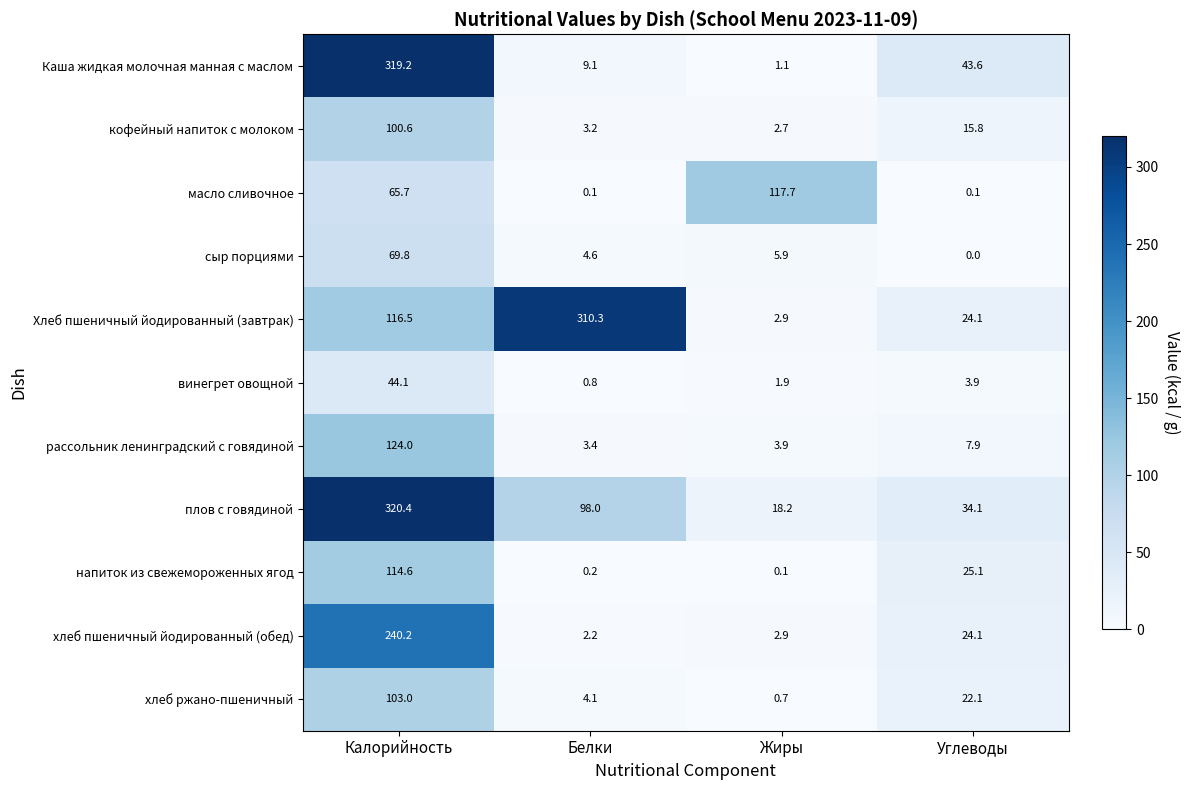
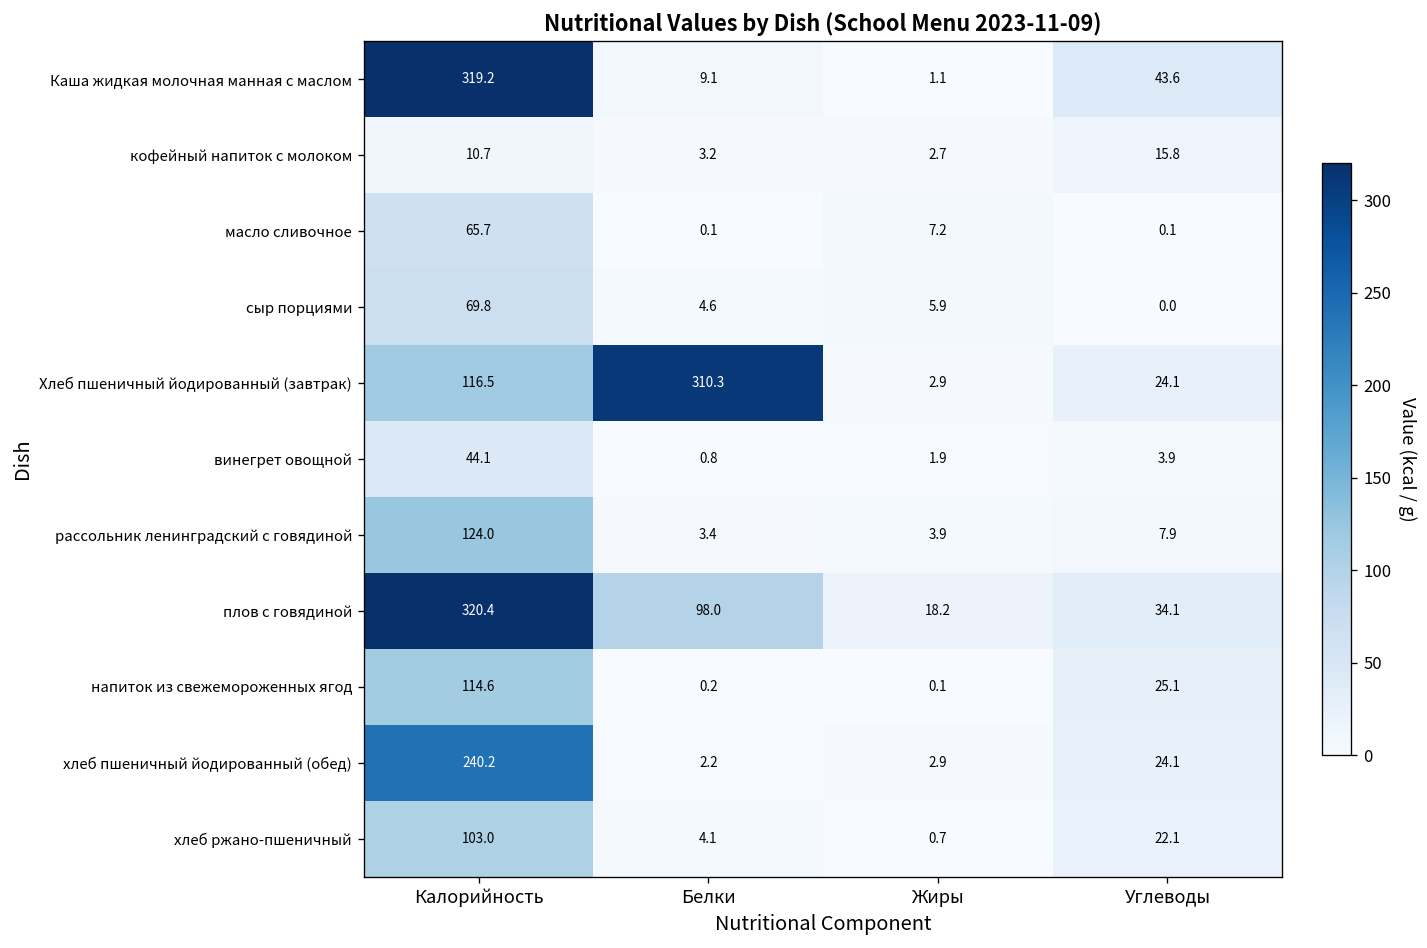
кофейный напиток с молоком, Калорийность: 100.6 -> 10.7
масло сливочное, Жиры: 117.7 -> 7.2
